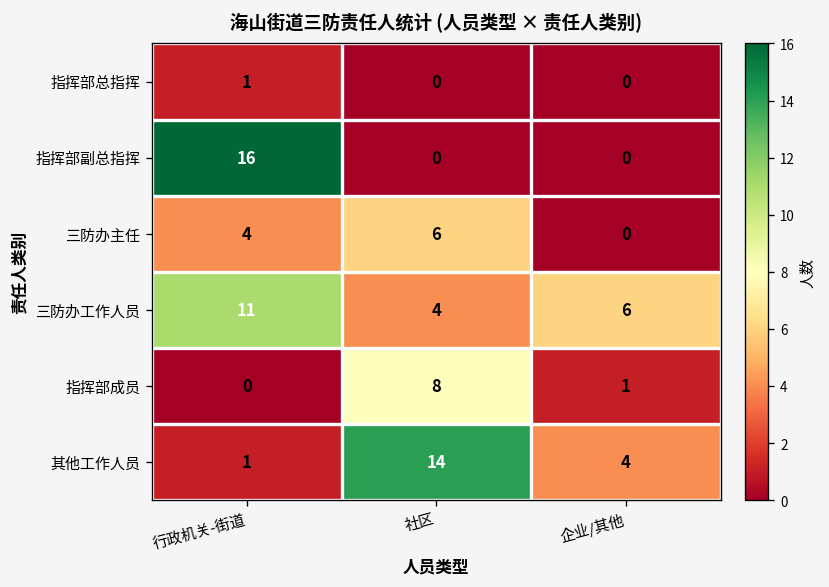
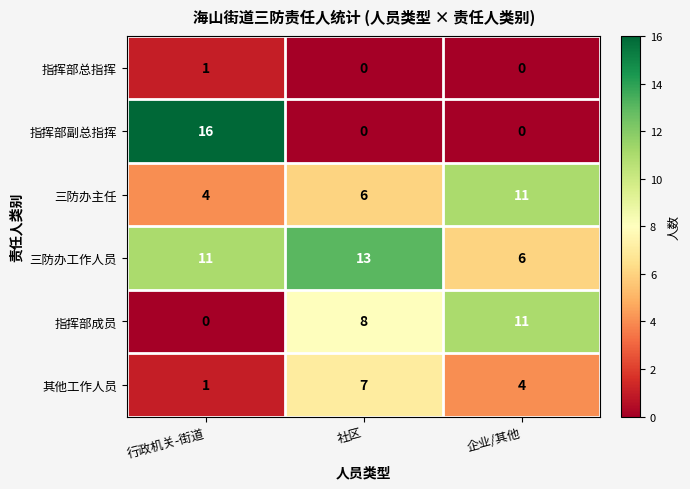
三防办主任, 企业/其他: 0 -> 11
三防办工作人员, 社区: 4 -> 13
指挥部成员, 企业/其他: 1 -> 11
其他工作人员, 社区: 14 -> 7
